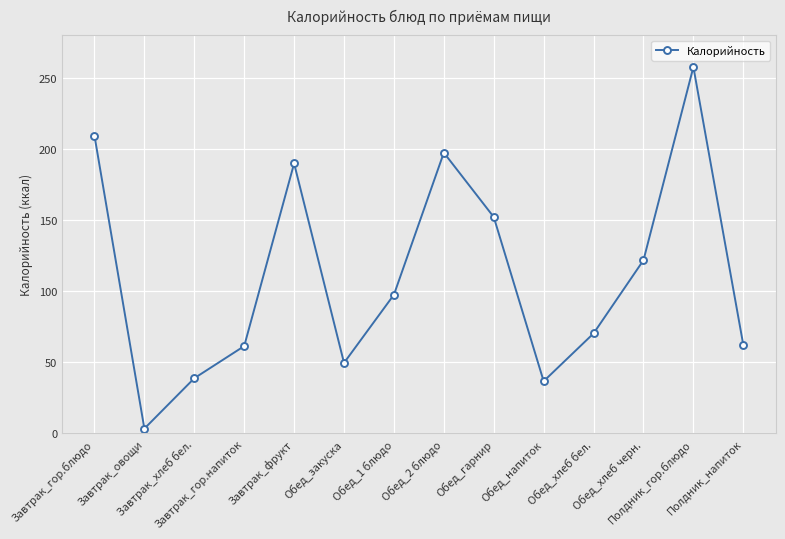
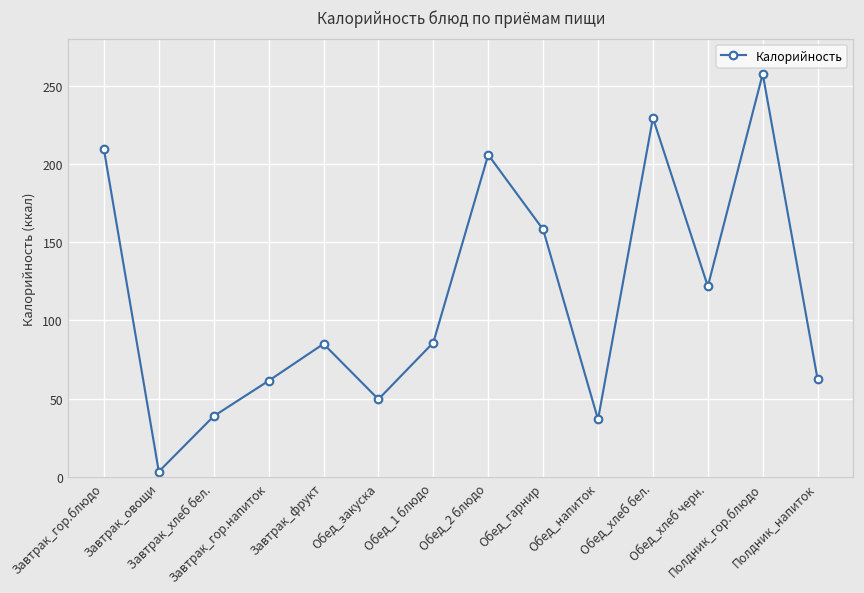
Завтрак_фрукт: 190 -> 85
Обед_1 блюдо: 98 -> 86
Обед_2 блюдо: 197 -> 206
Обед_гарнир: 152 -> 158
Обед_хлеб бел.: 70 -> 229
